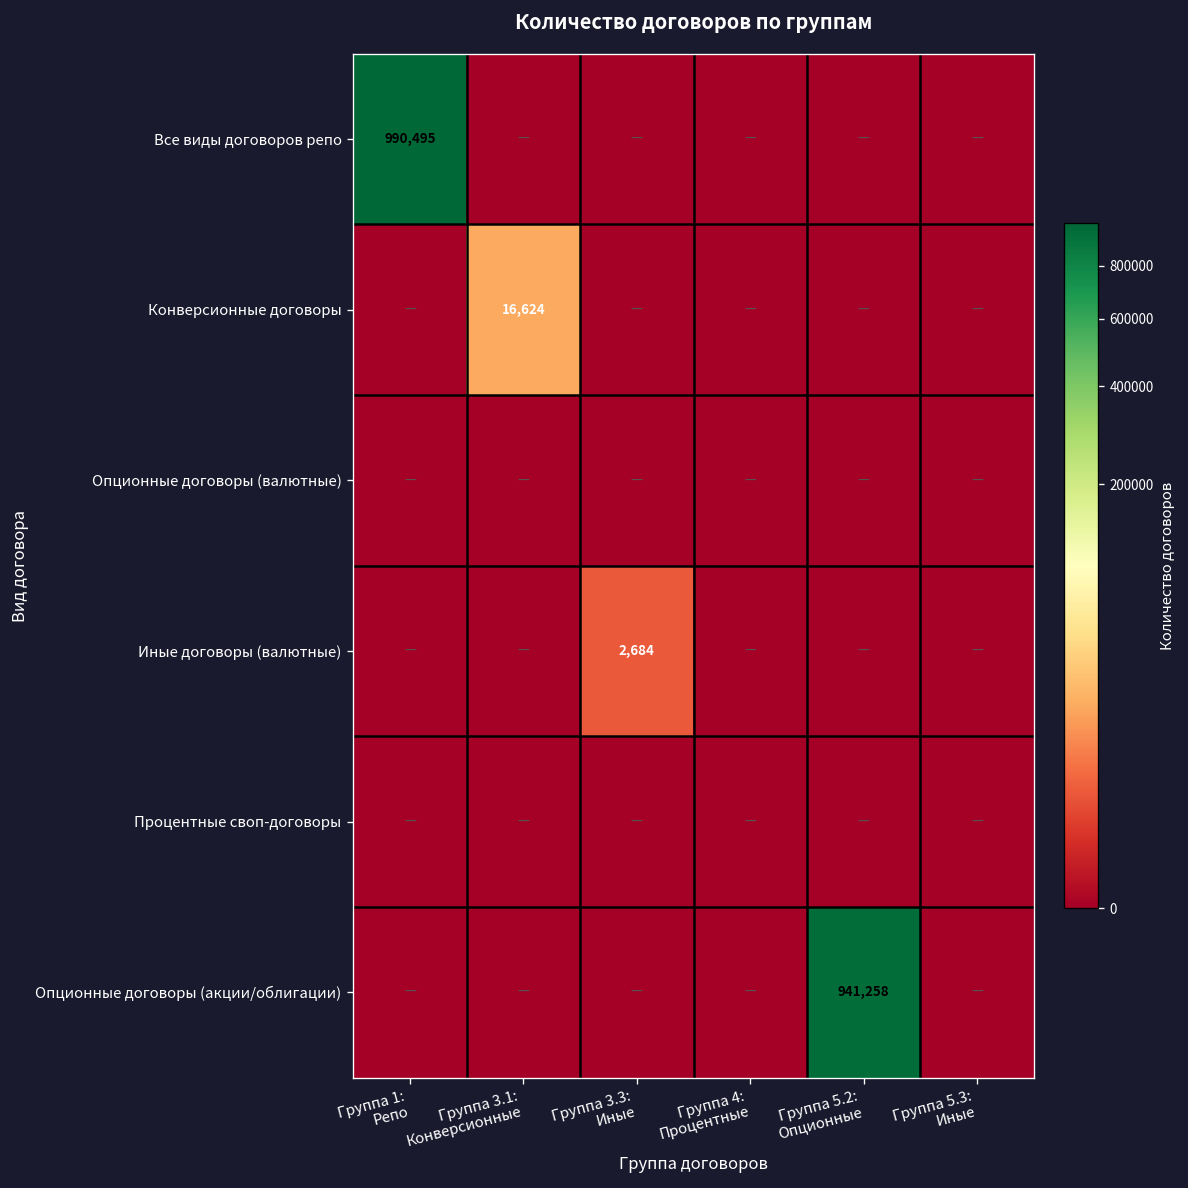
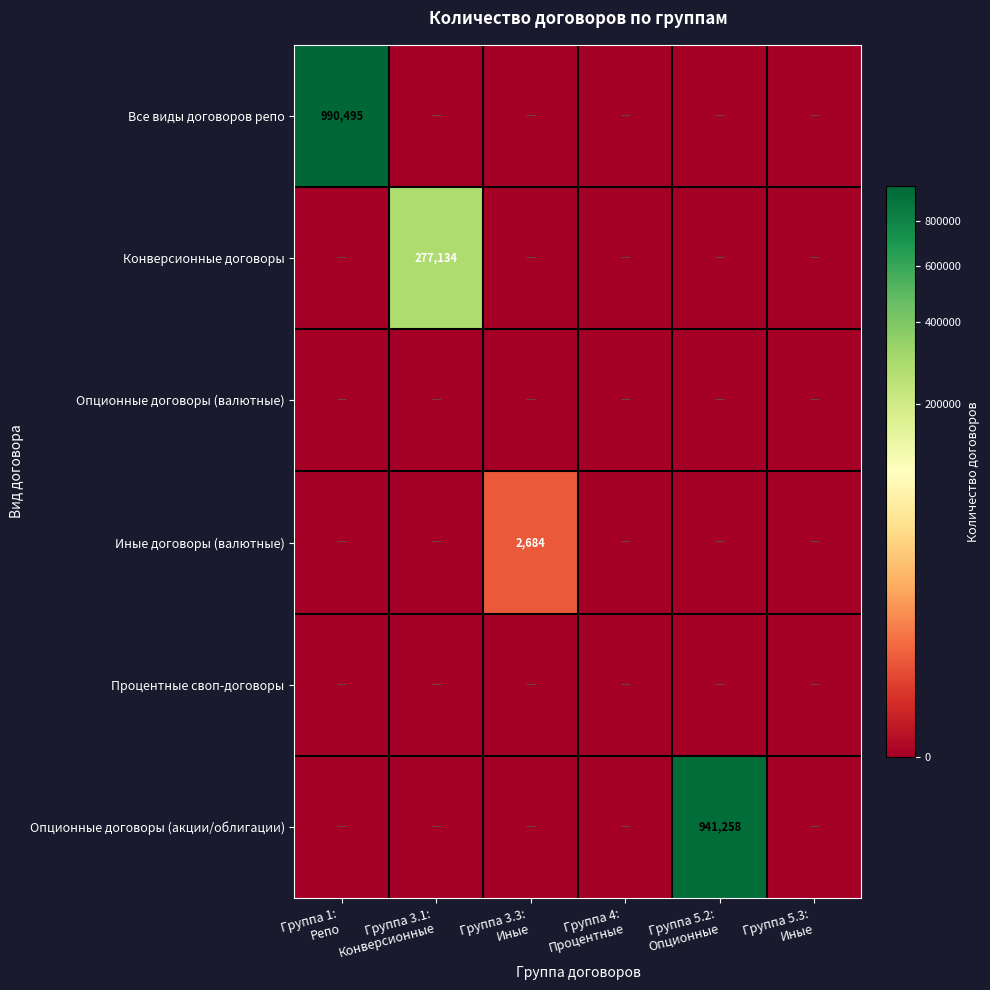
Конверсионные договоры, Группа 3.1: Конверсионные: 16,624 -> 277,134
